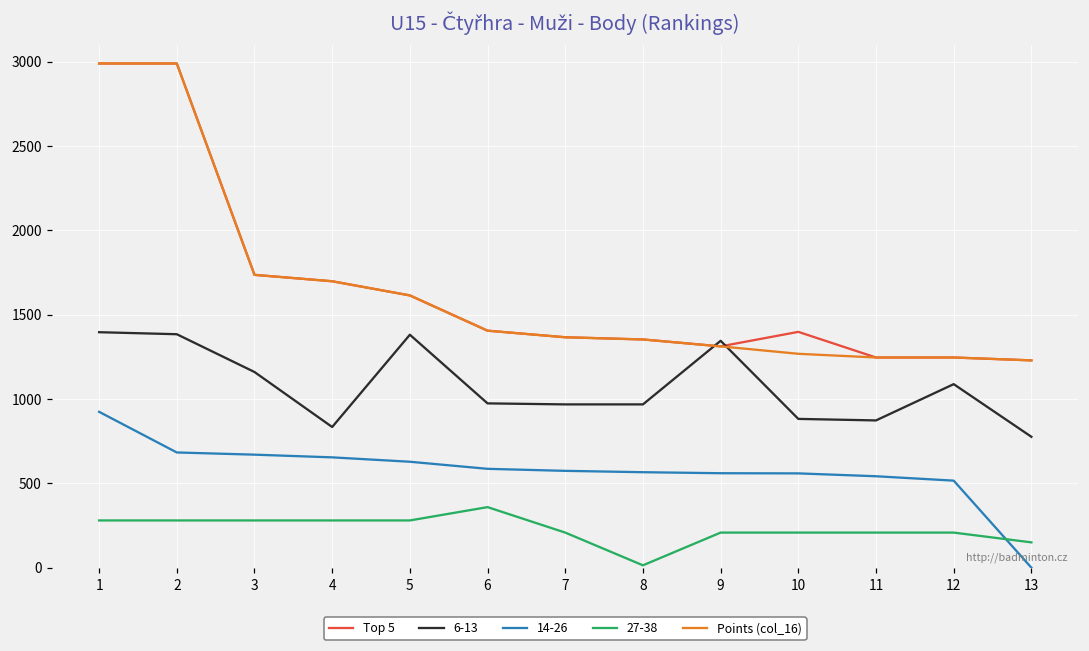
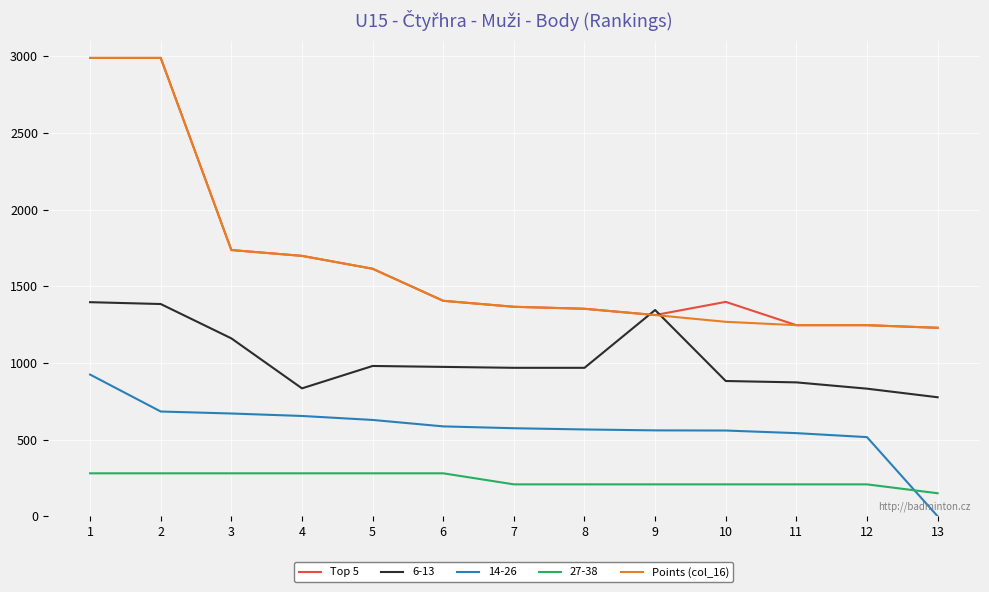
6-13, 5: 1380 -> 980
27-38, 6: 360 -> 280
27-38, 8: 10 -> 210
6-13, 12: 1090 -> 830
